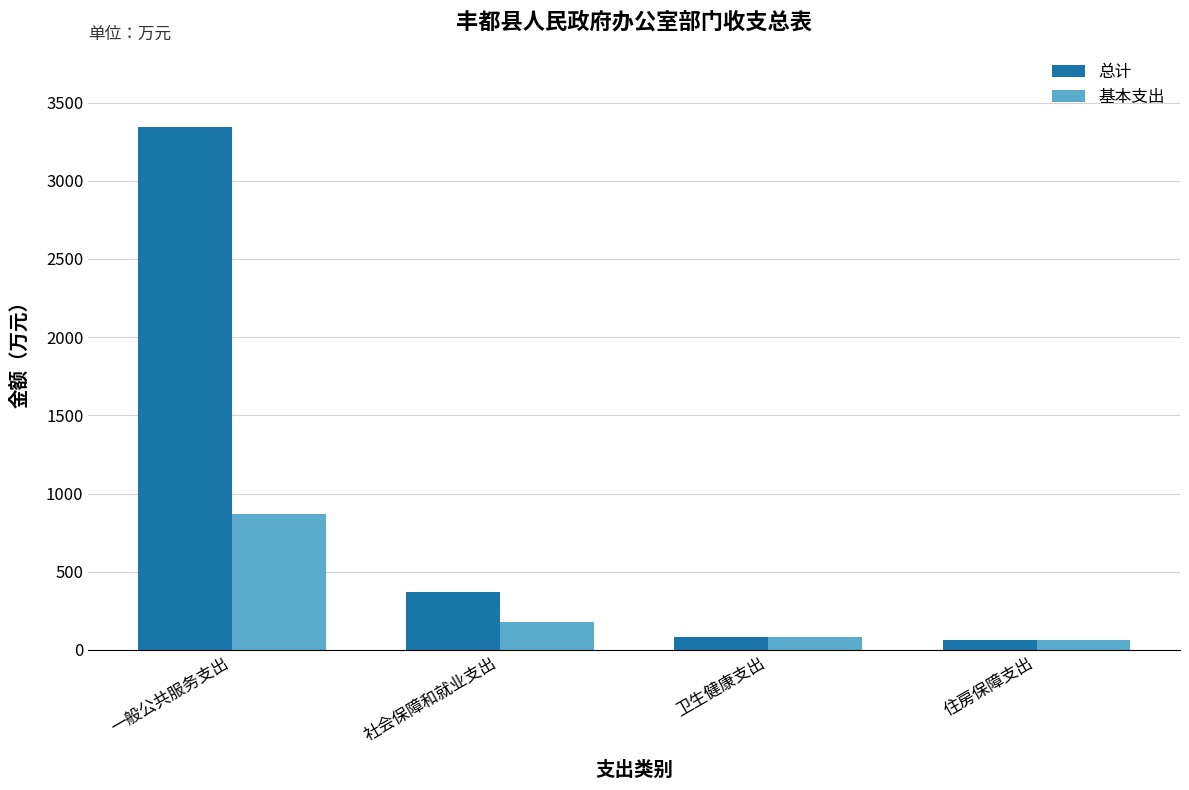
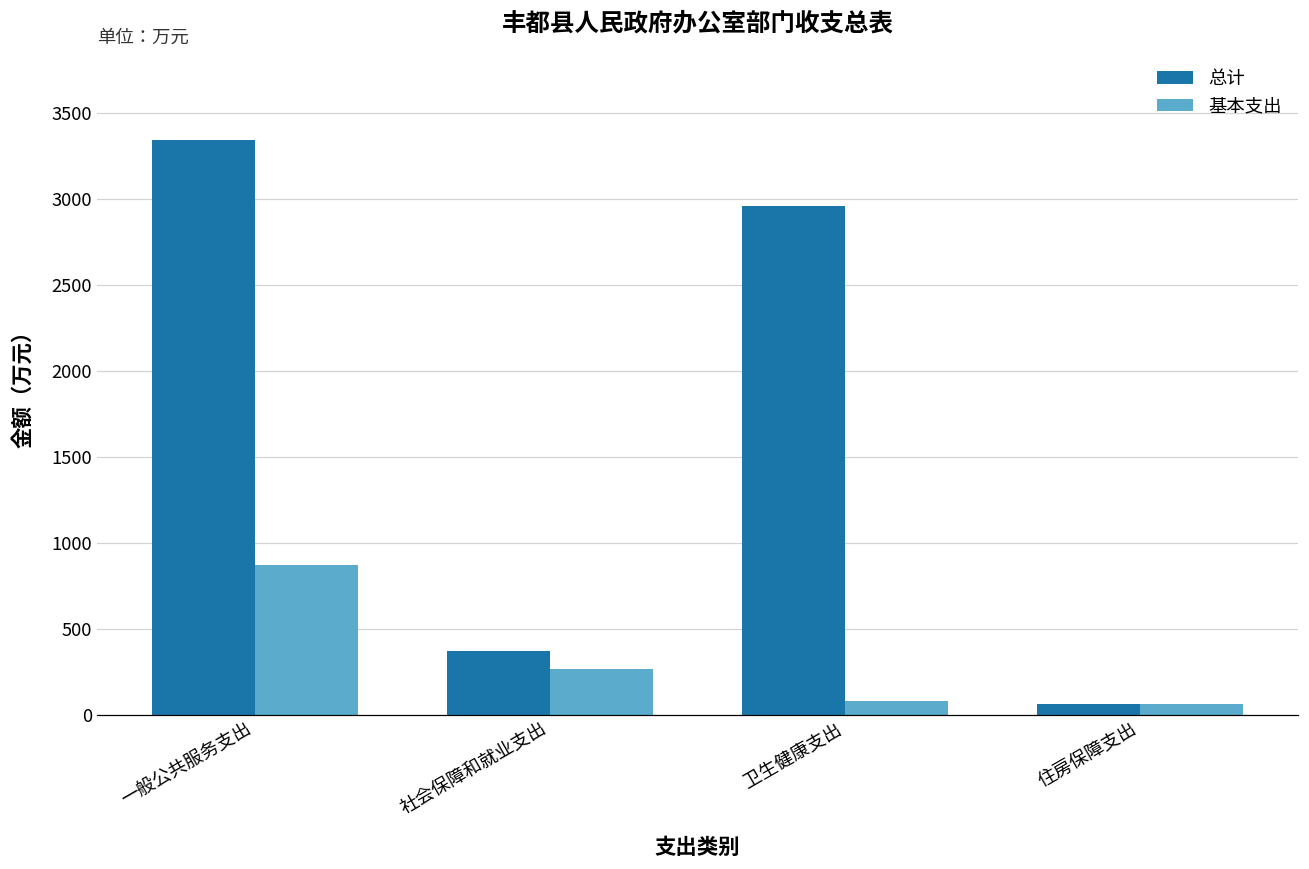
基本支出, 社会保障和就业支出: 180 -> 270
总计, 卫生健康支出: 80 -> 2960
